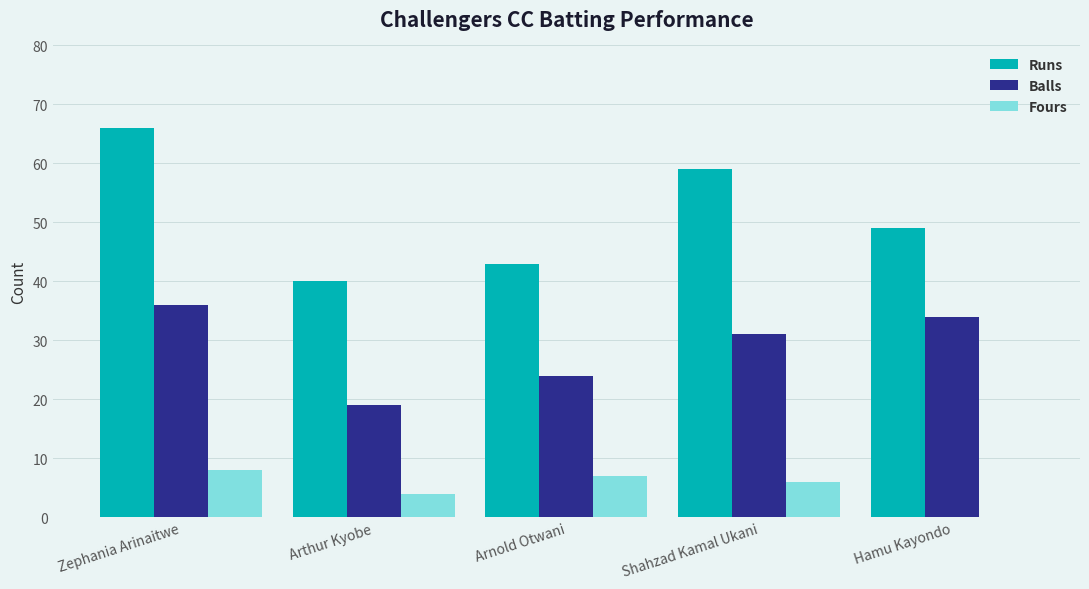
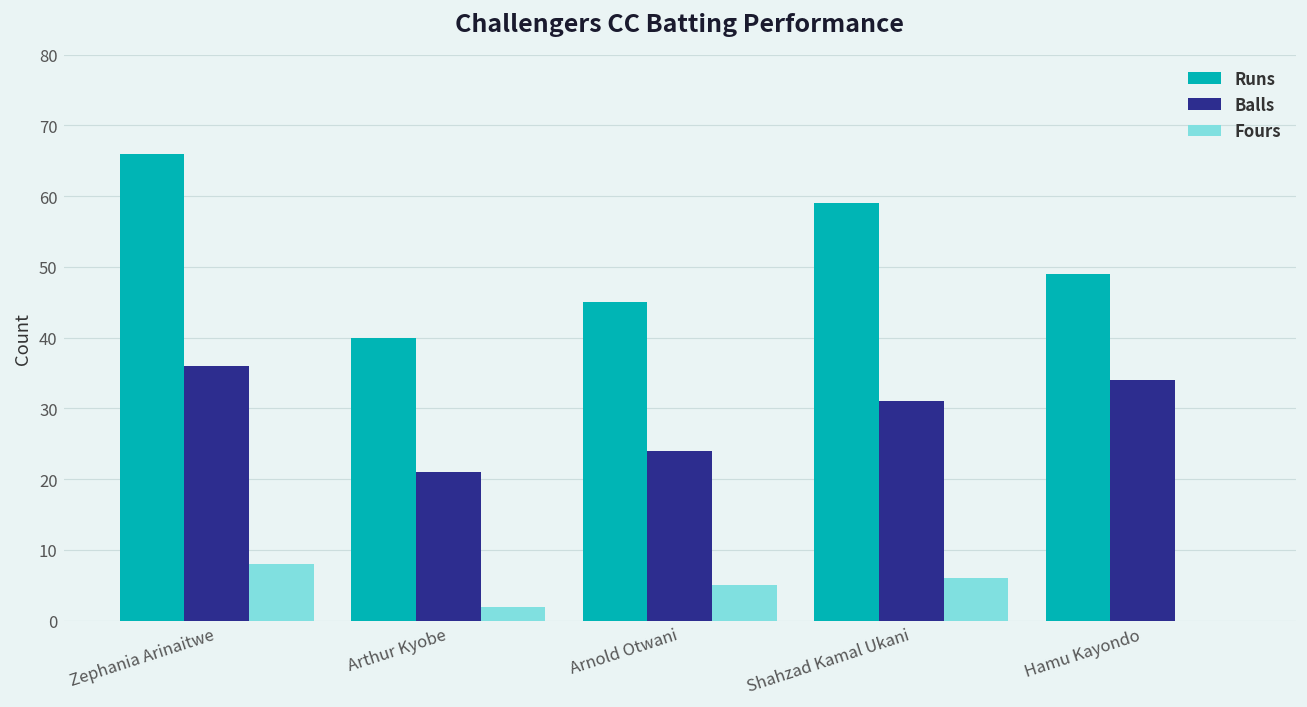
Balls, Arthur Kyobe: 19 -> 21
Fours, Arthur Kyobe: 4 -> 2
Runs, Arnold Otwani: 43 -> 45
Fours, Arnold Otwani: 7 -> 5
